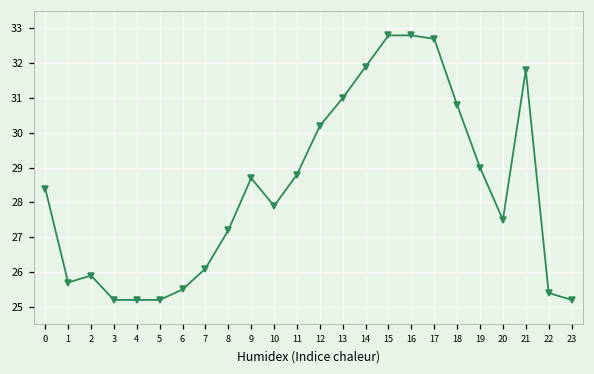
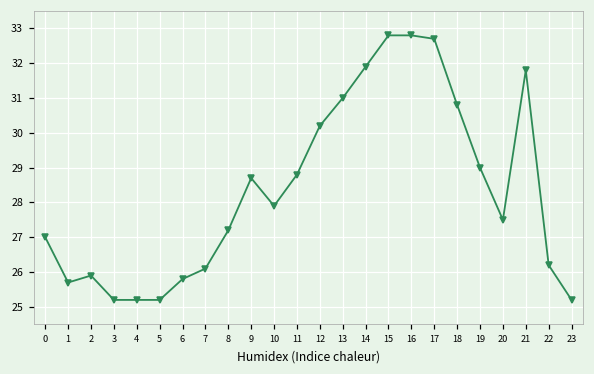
0: 28.4 -> 27.0
6: 25.5 -> 25.8
22: 25.4 -> 26.2
